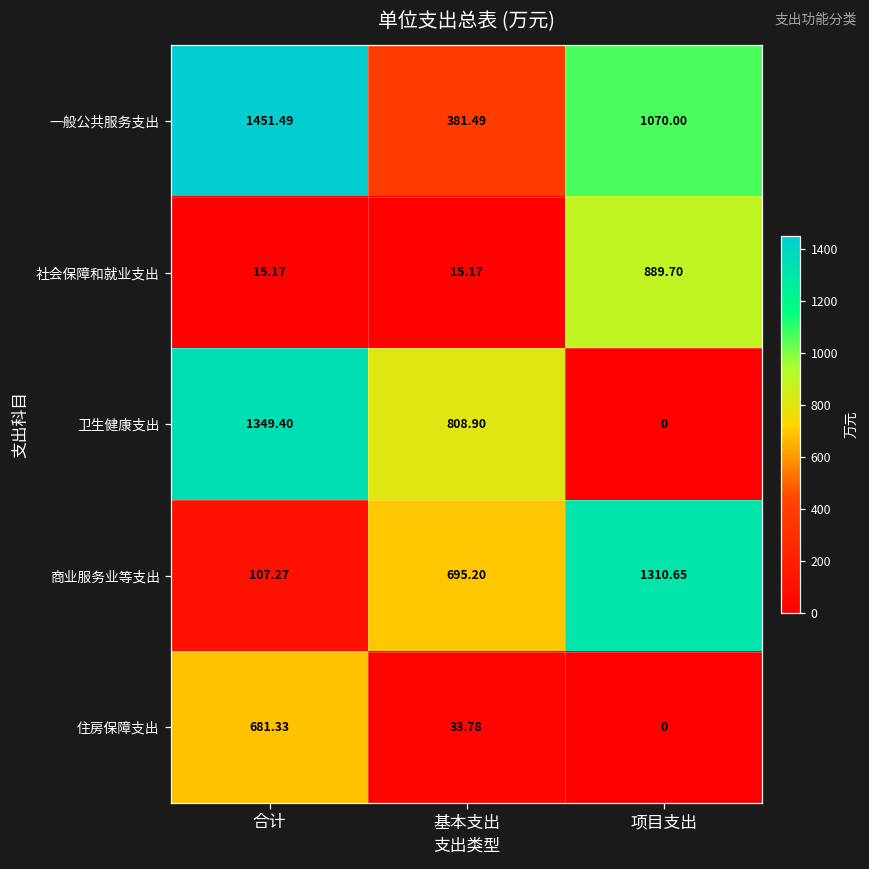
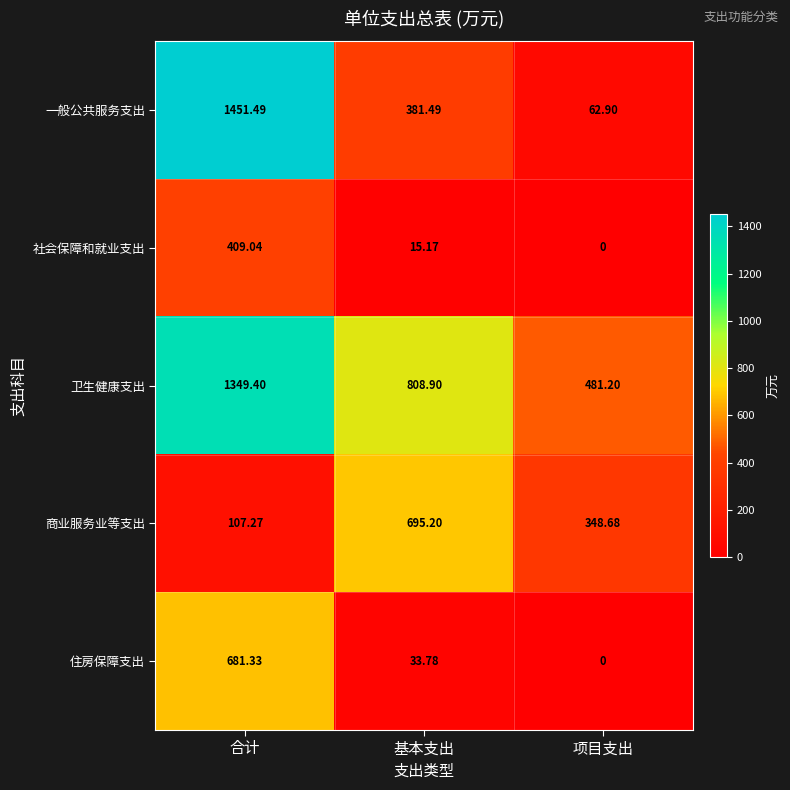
一般公共服务支出, 项目支出: 1070.00 -> 62.90
社会保障和就业支出, 合计: 15.17 -> 409.04
社会保障和就业支出, 项目支出: 889.70 -> 0
卫生健康支出, 项目支出: 0 -> 481.20
商业服务业等支出, 项目支出: 1310.65 -> 348.68
